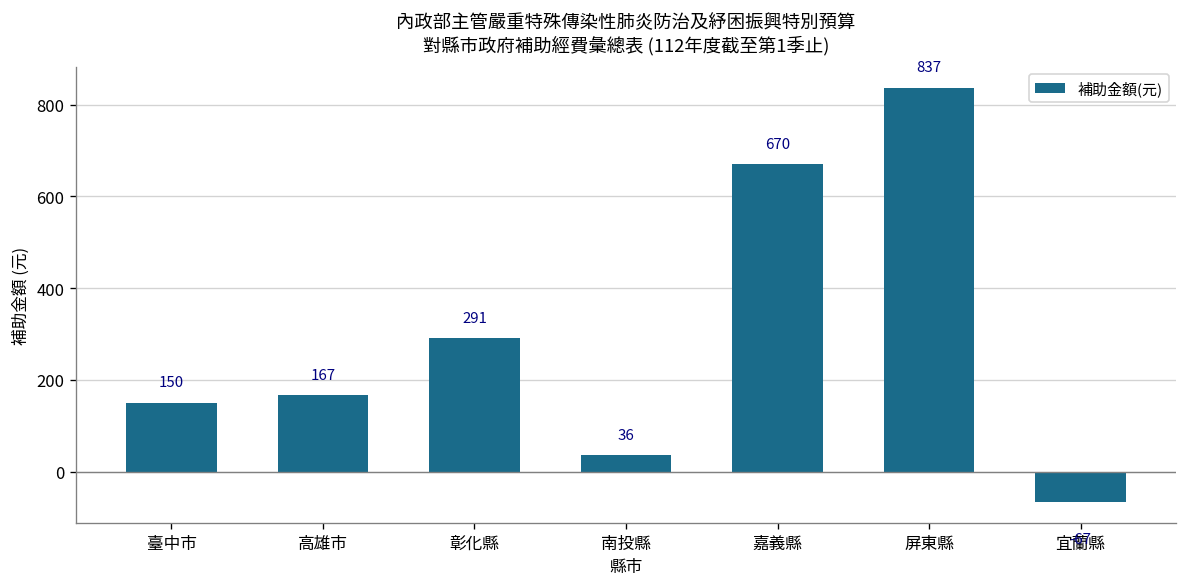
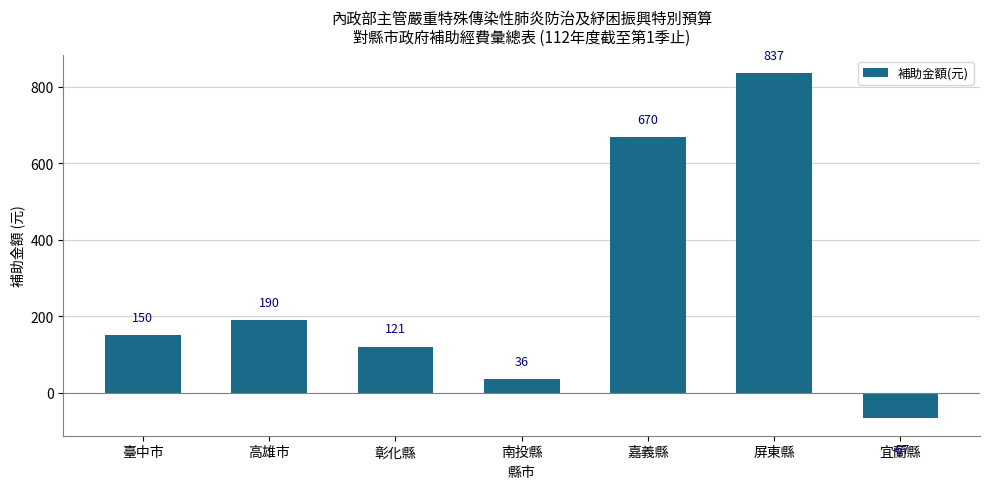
高雄市: 167 -> 190
彰化縣: 291 -> 121
